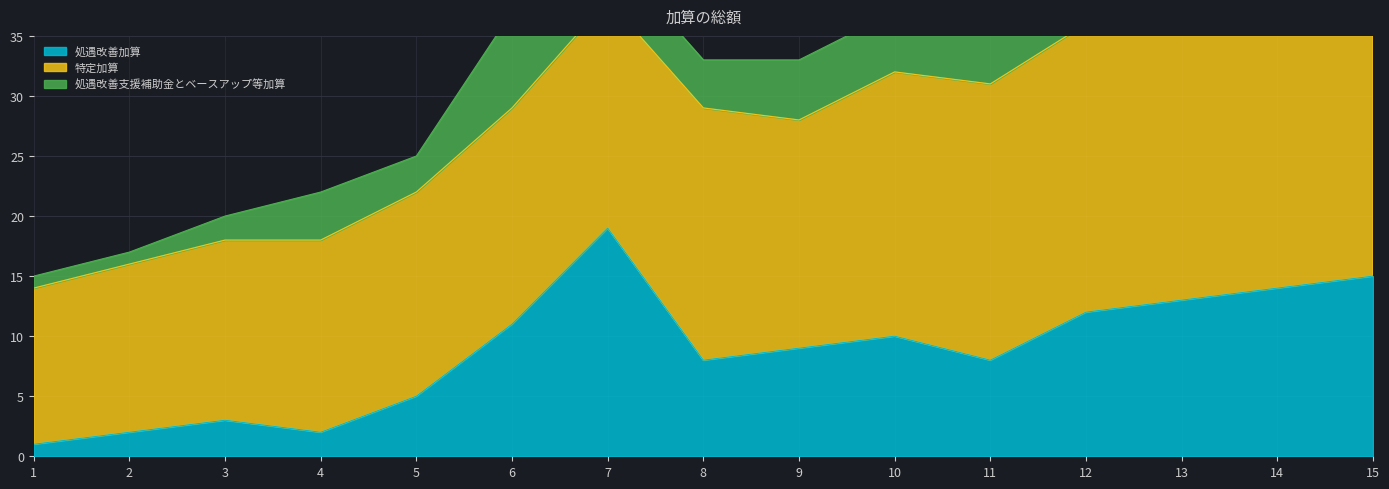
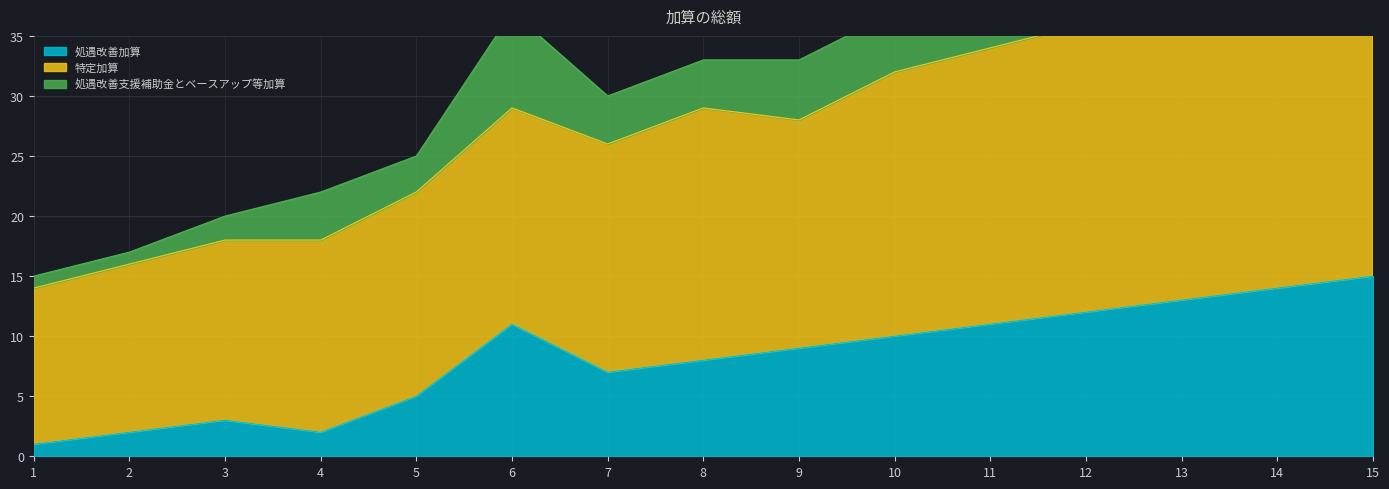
処遇改善加算, 7: 19 -> 7
処遇改善加算, 11: 8 -> 11
